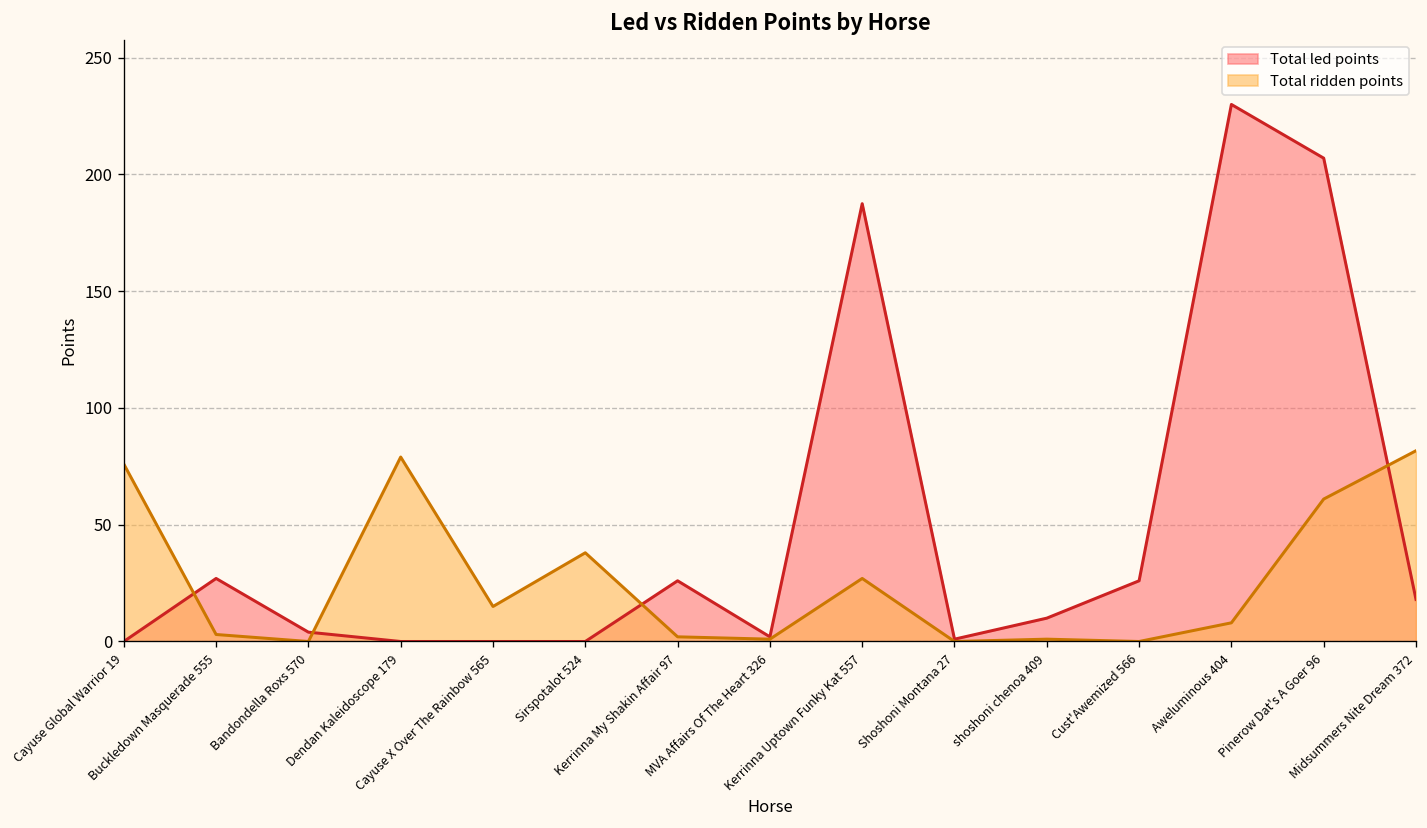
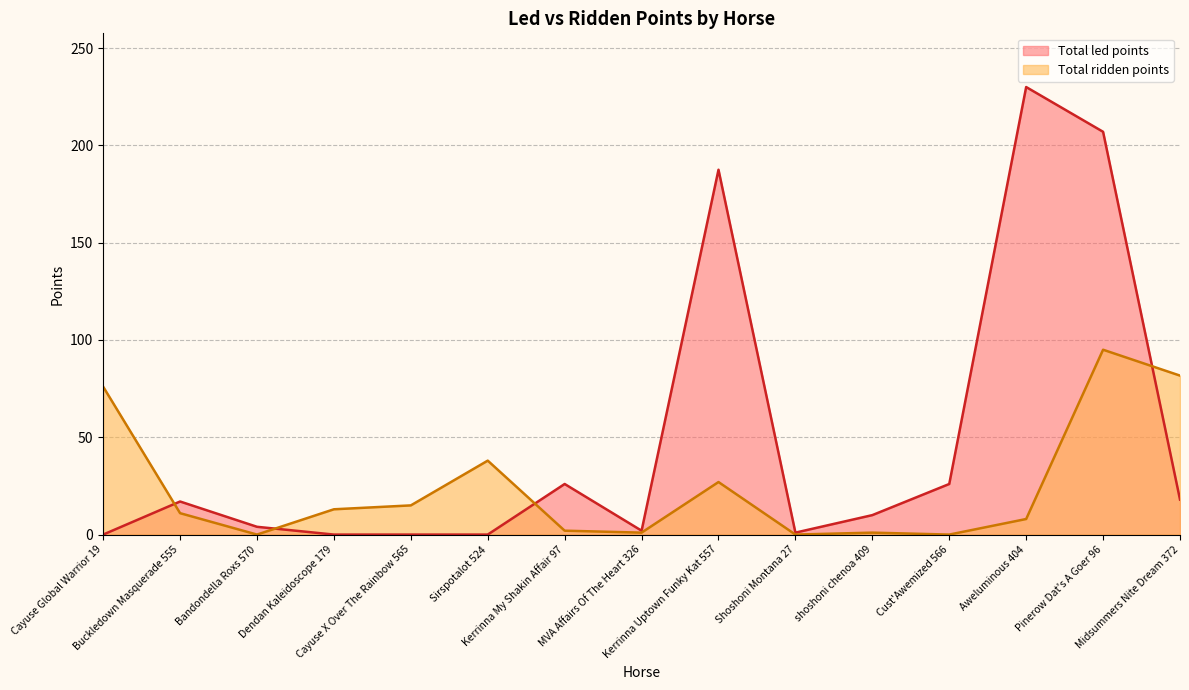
Total led points, Buckledown Masquerade 555: 27 -> 17
Total ridden points, Buckledown Masquerade 555: 3 -> 11
Total ridden points, Dendan Kaleidoscope 179: 79 -> 13
Total ridden points, Pinerow Dat's A Goer 96: 61 -> 95
